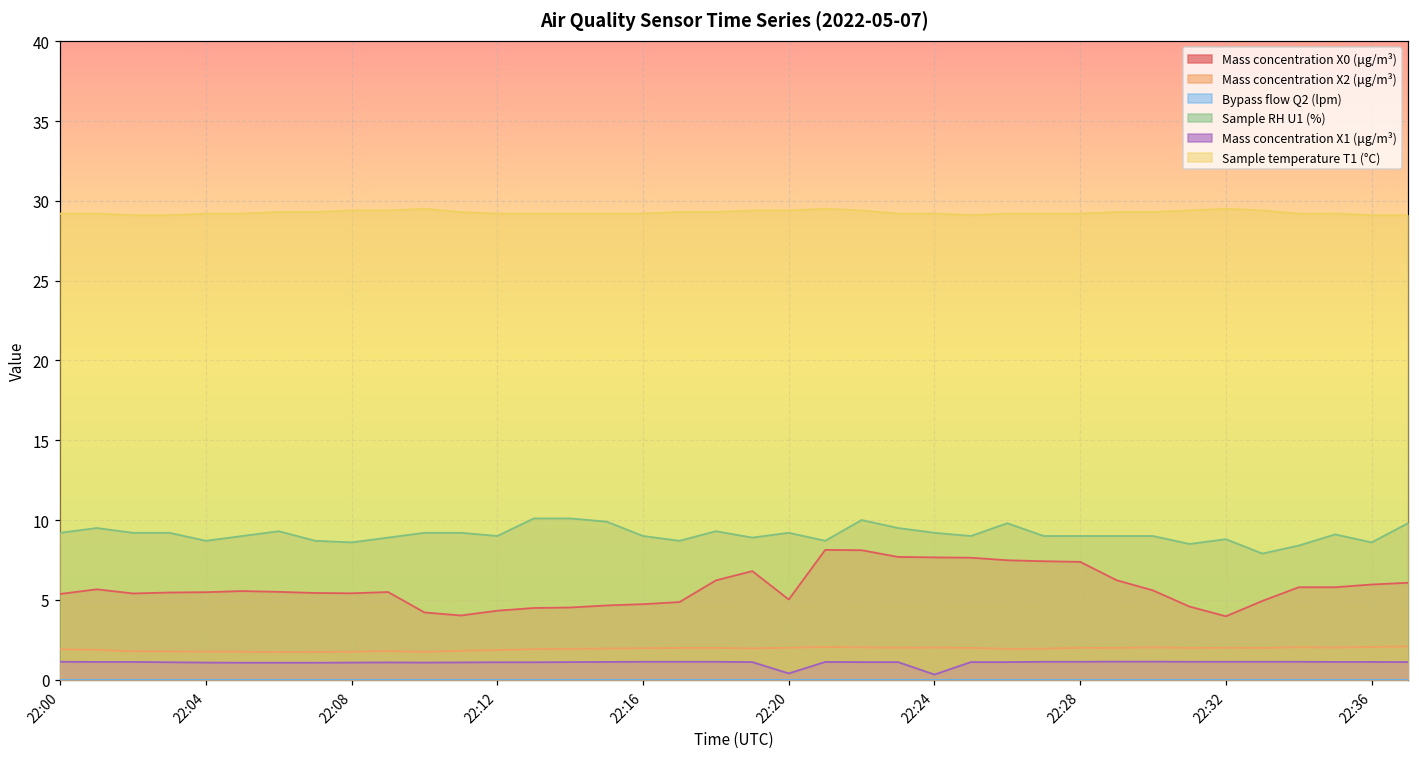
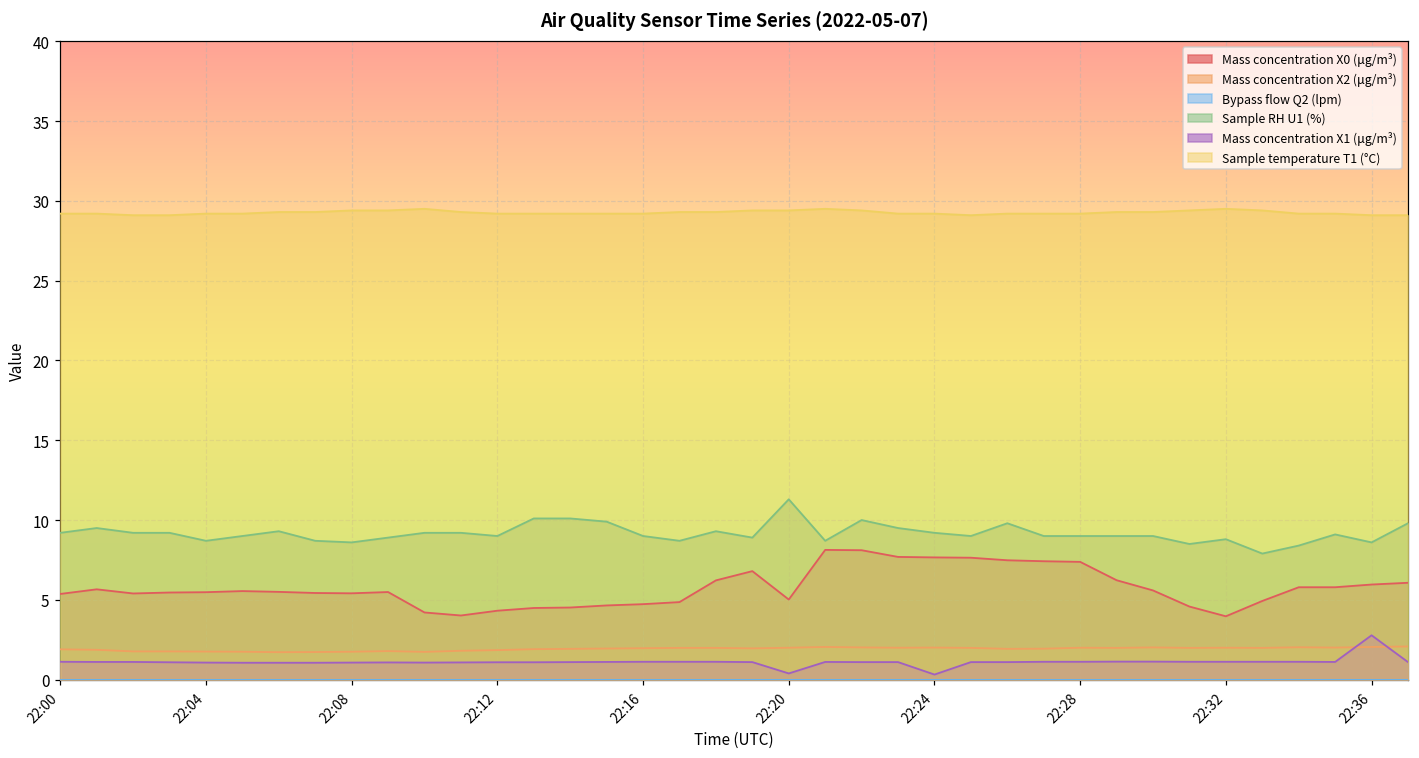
Sample RH U1 (%), 22:20: 9.2 -> 11.3
Mass concentration X1 (μg/m³), 22:36: 1.1 -> 2.8
